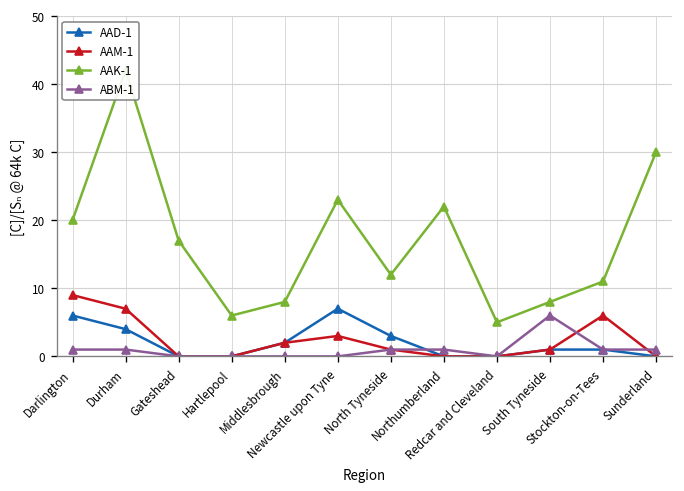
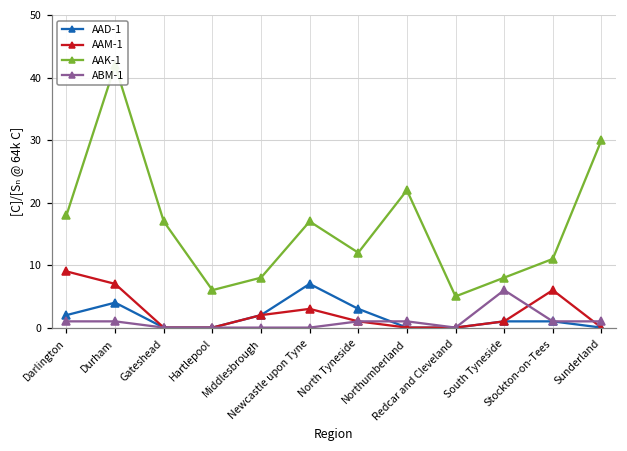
AAD-1, Darlington: 6 -> 2
AAK-1, Darlington: 20 -> 18
AAK-1, Newcastle upon Tyne: 23 -> 17
